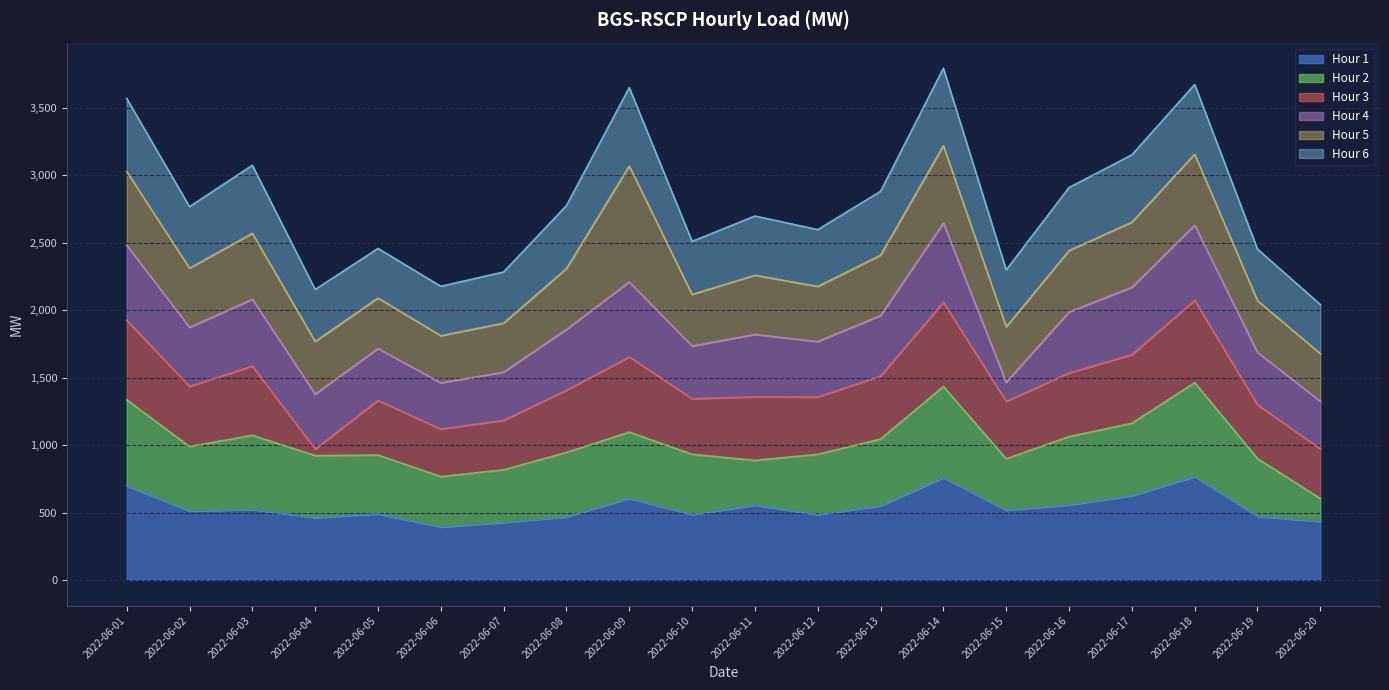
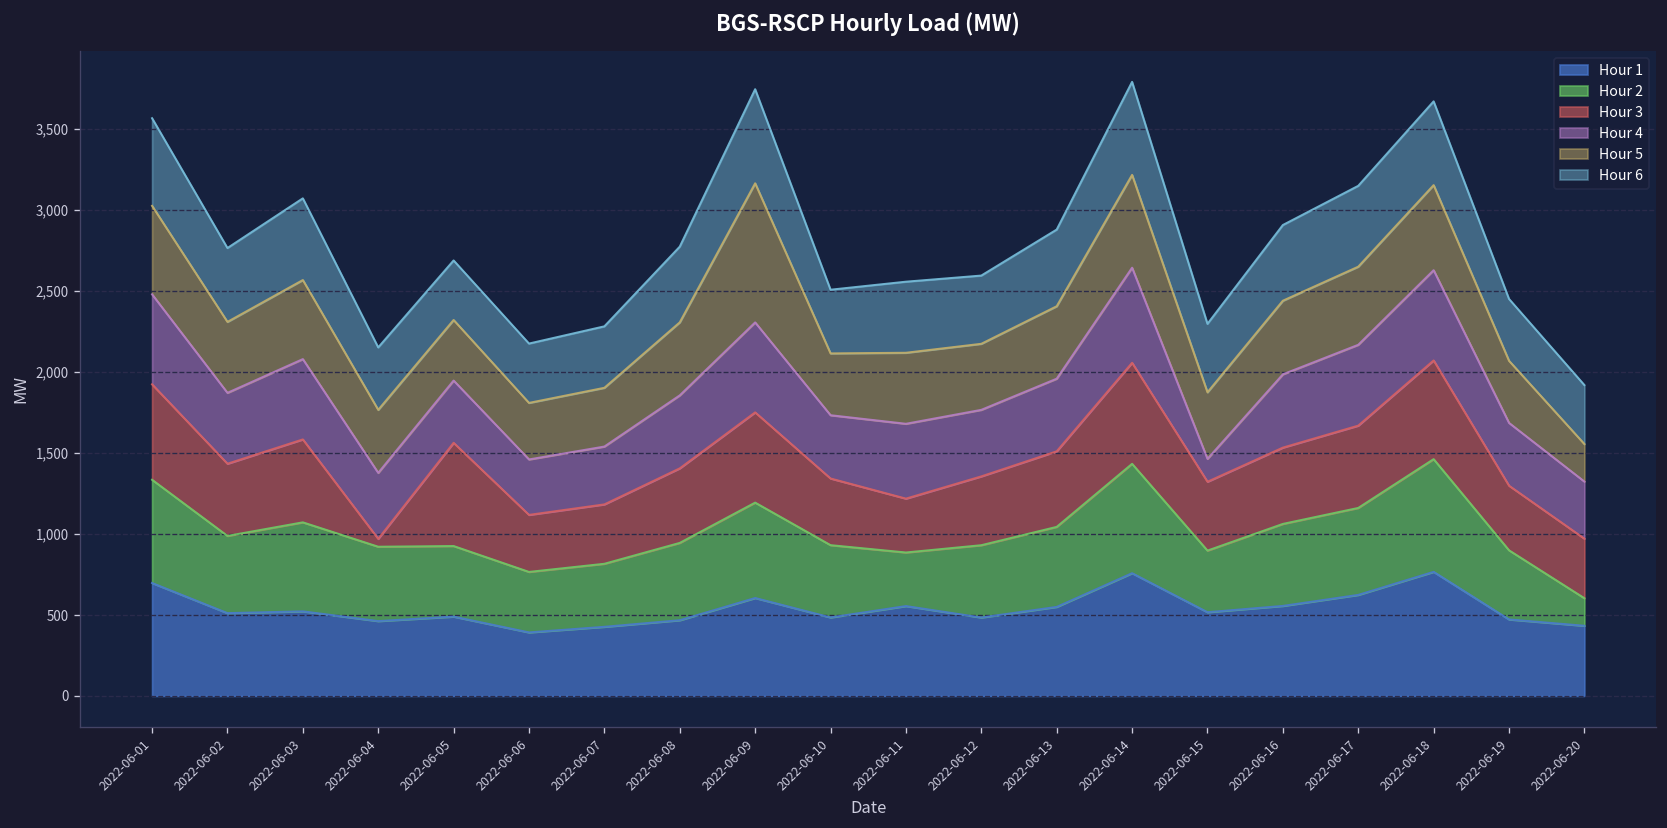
Hour 3, 2022-06-05: 400 -> 640
Hour 2, 2022-06-09: 490 -> 590
Hour 3, 2022-06-11: 470 -> 330
Hour 5, 2022-06-20: 350 -> 230
